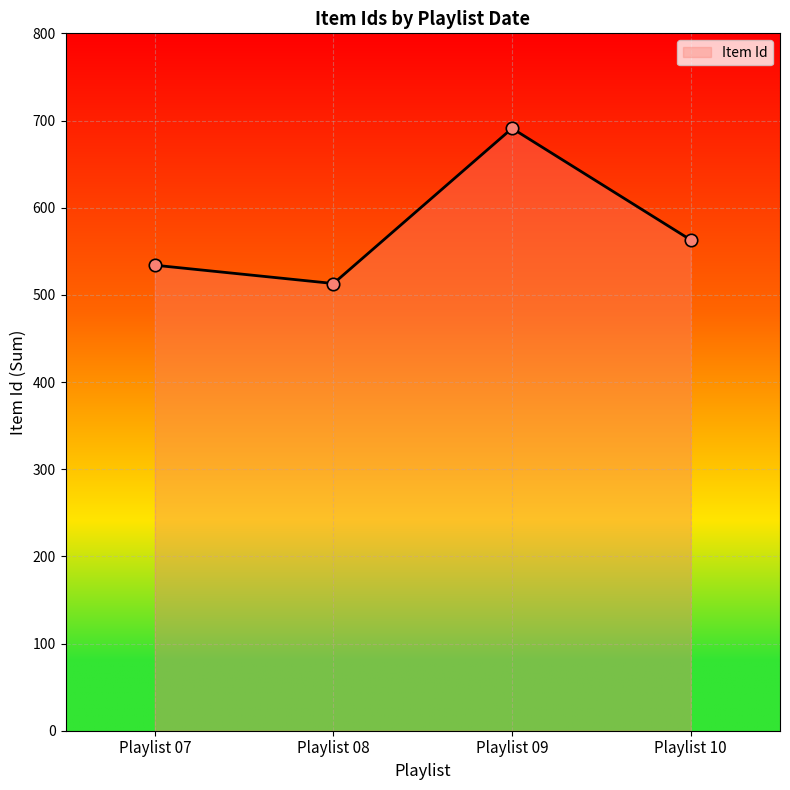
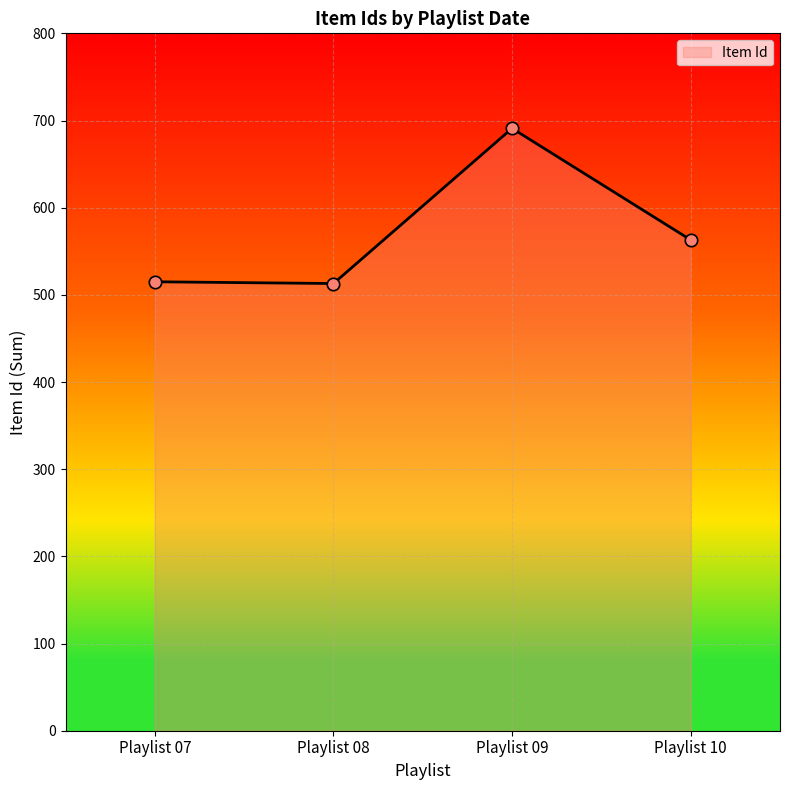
Playlist 07: 530 -> 520
